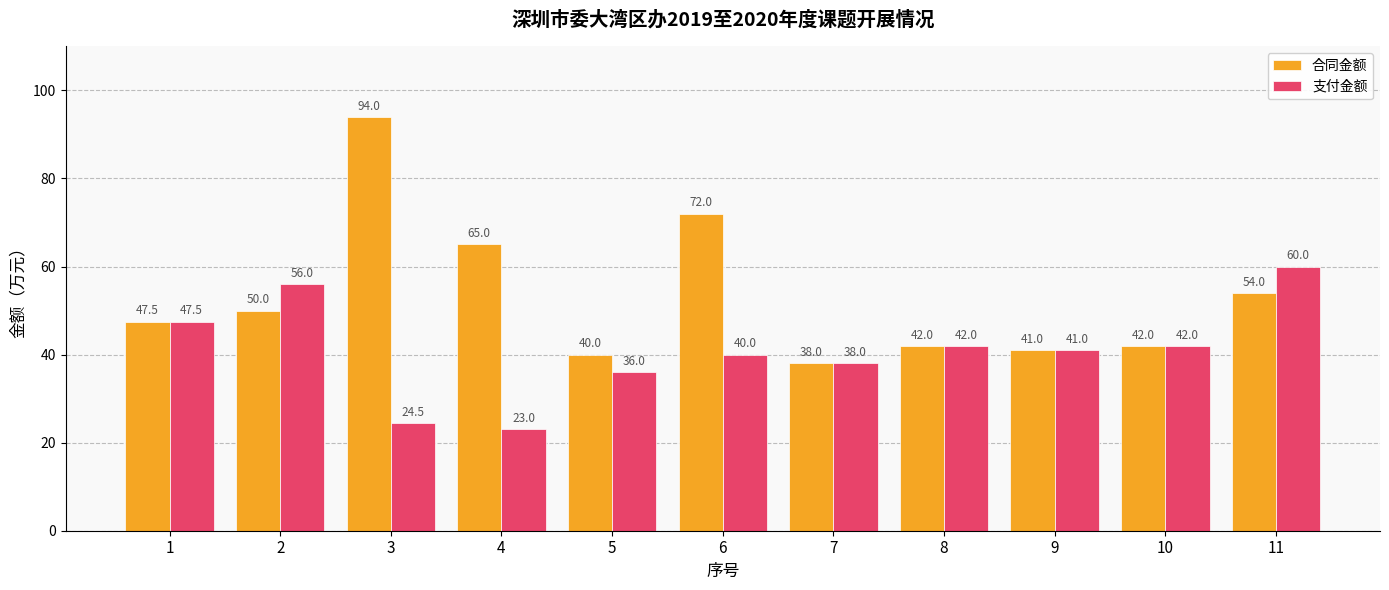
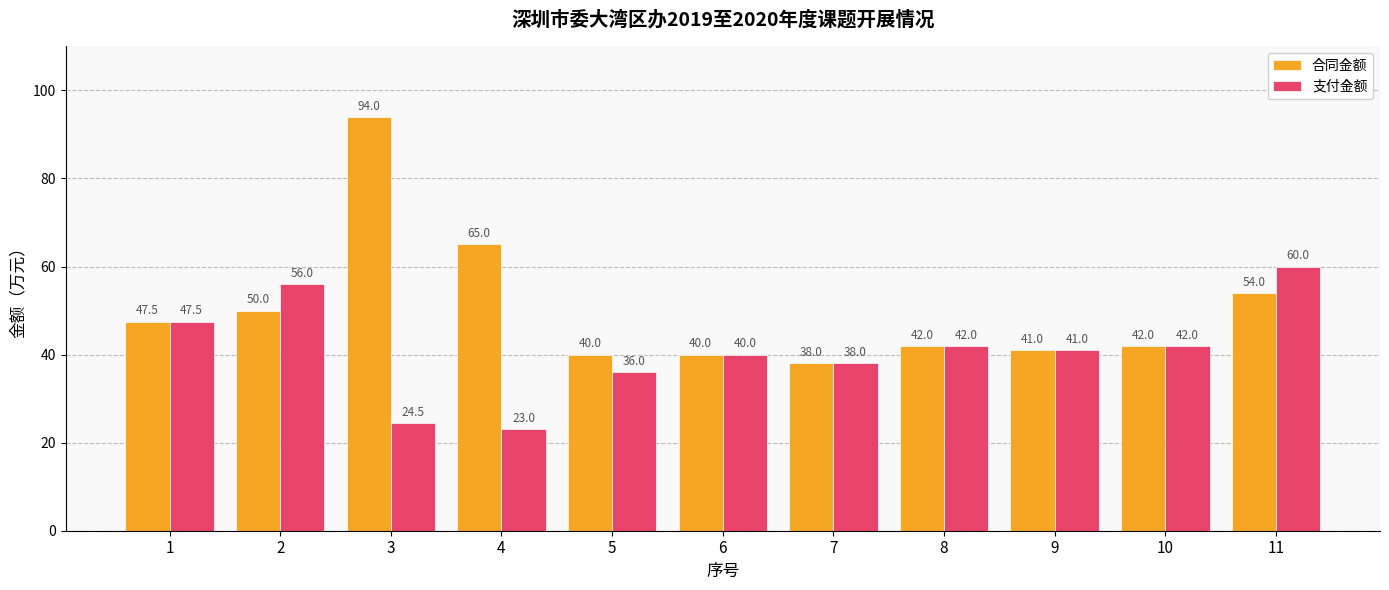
合同金额, 6: 72.0 -> 40.0
